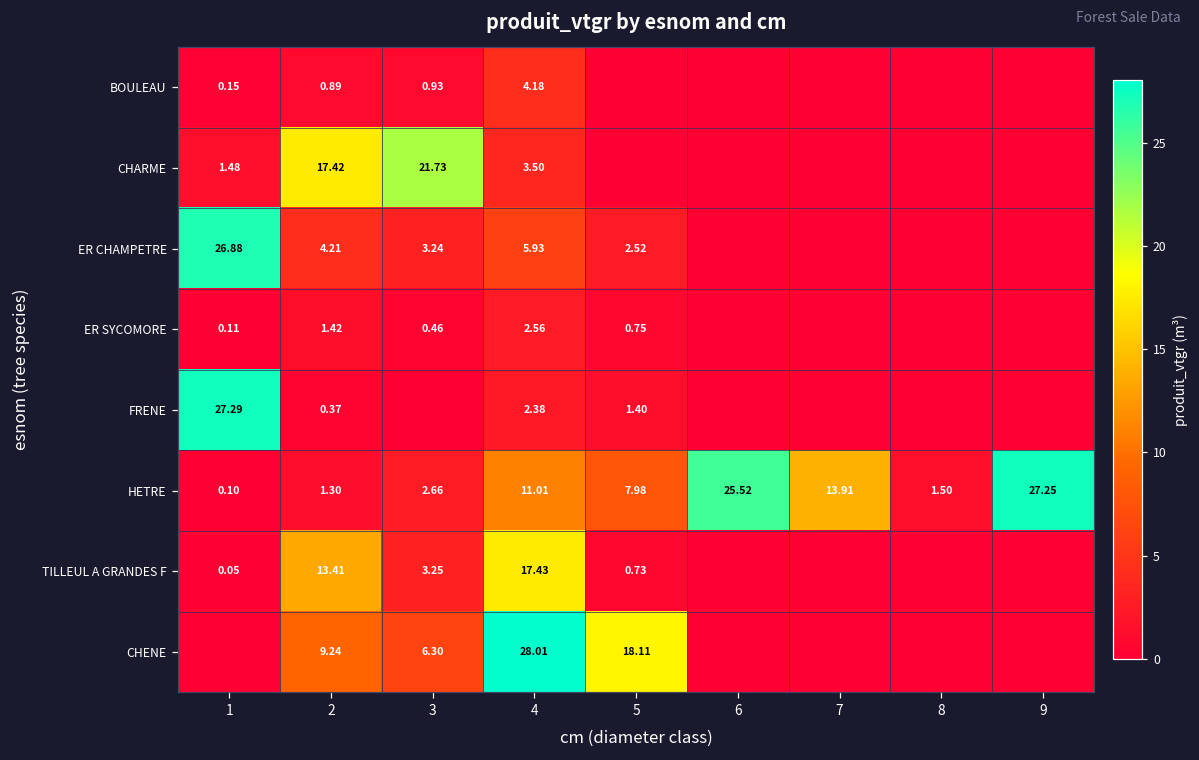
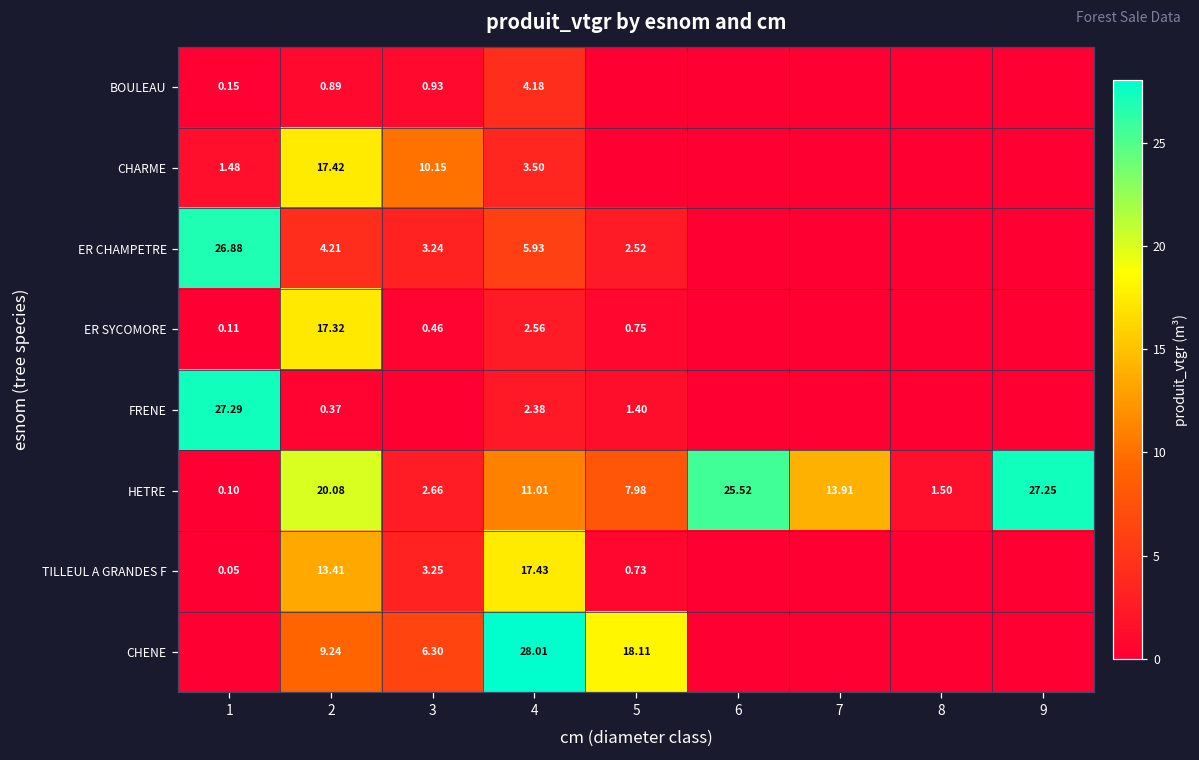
CHARME, 3: 21.73 -> 10.15
ER SYCOMORE, 2: 1.42 -> 17.32
HETRE, 2: 1.30 -> 20.08
